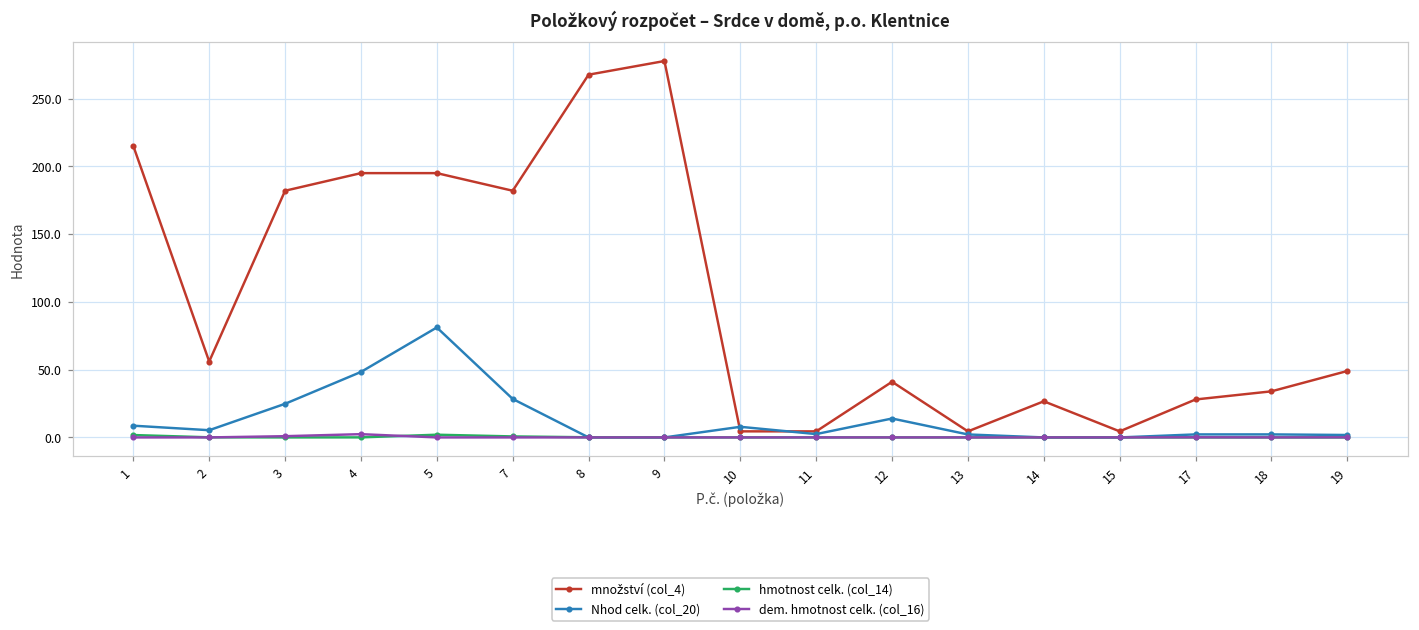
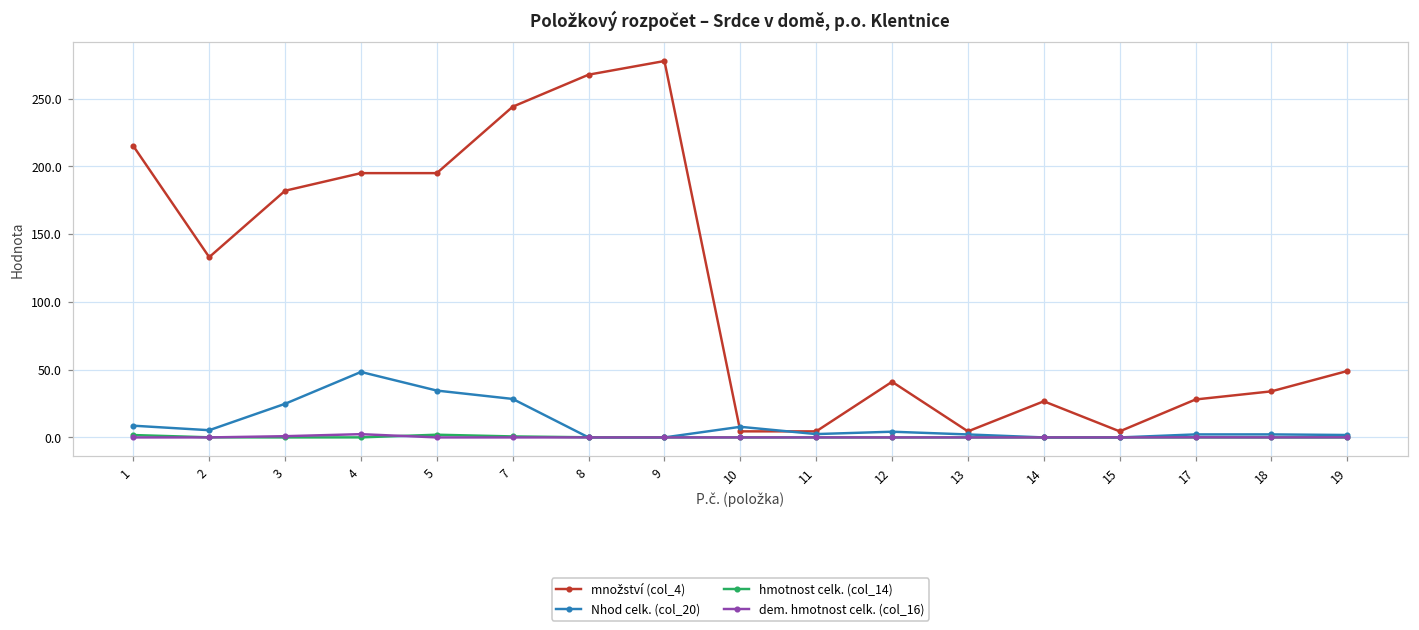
množství (col_4), 2: 56 -> 133
Nhod celk. (col_20), 5: 81 -> 35
množství (col_4), 7: 182 -> 244
Nhod celk. (col_20), 12: 14 -> 4
